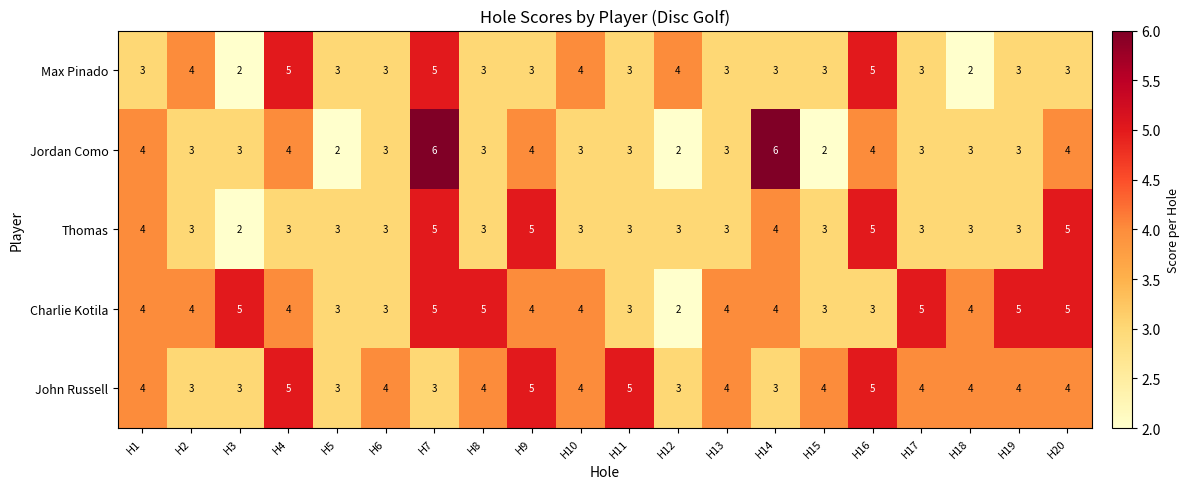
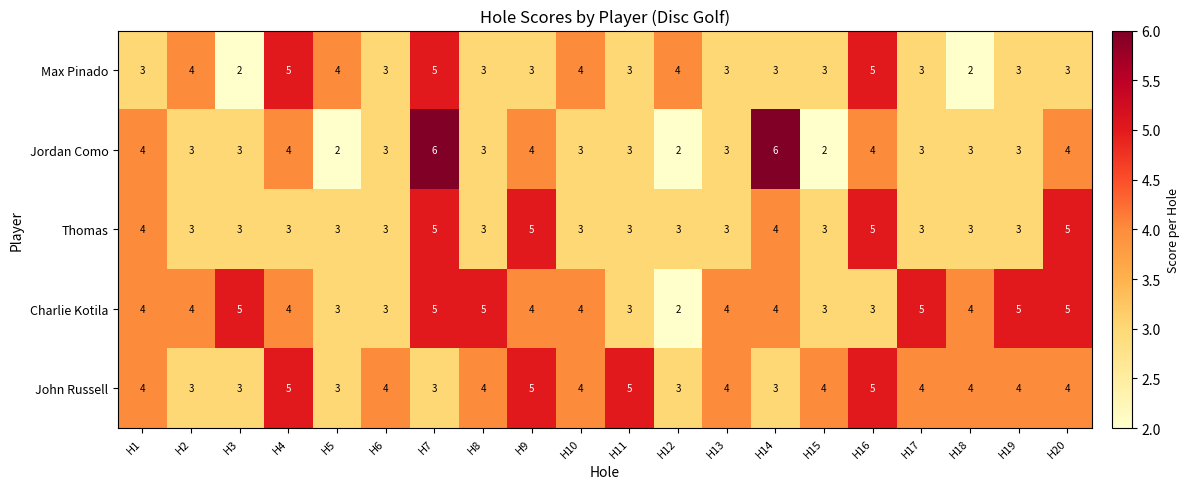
Max Pinado, H5: 3 -> 4
Thomas, H3: 2 -> 3
